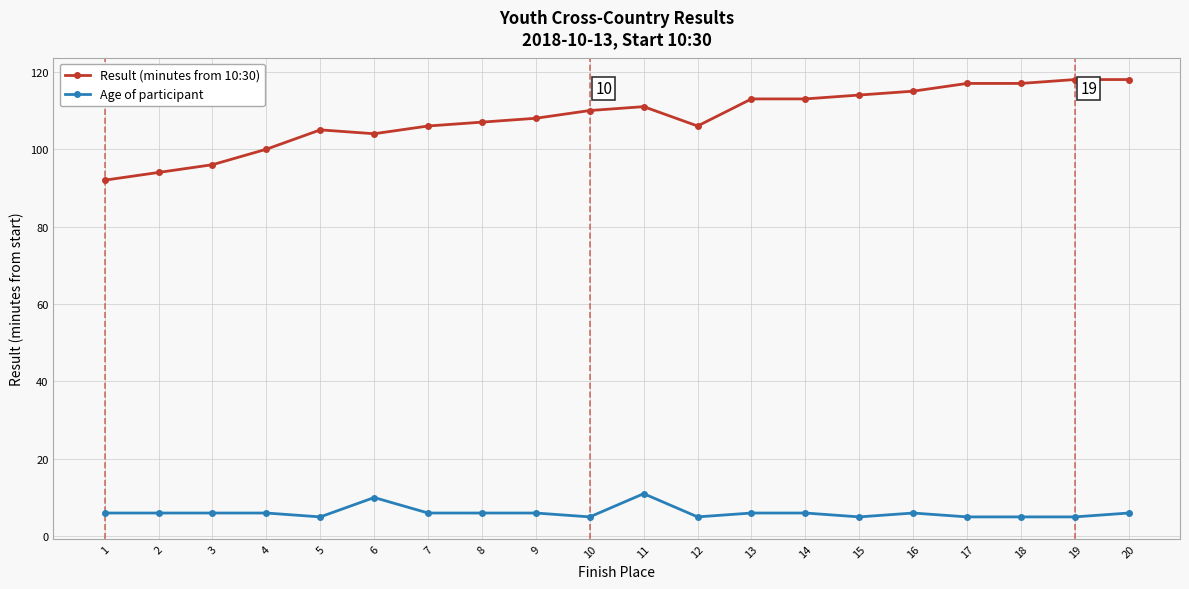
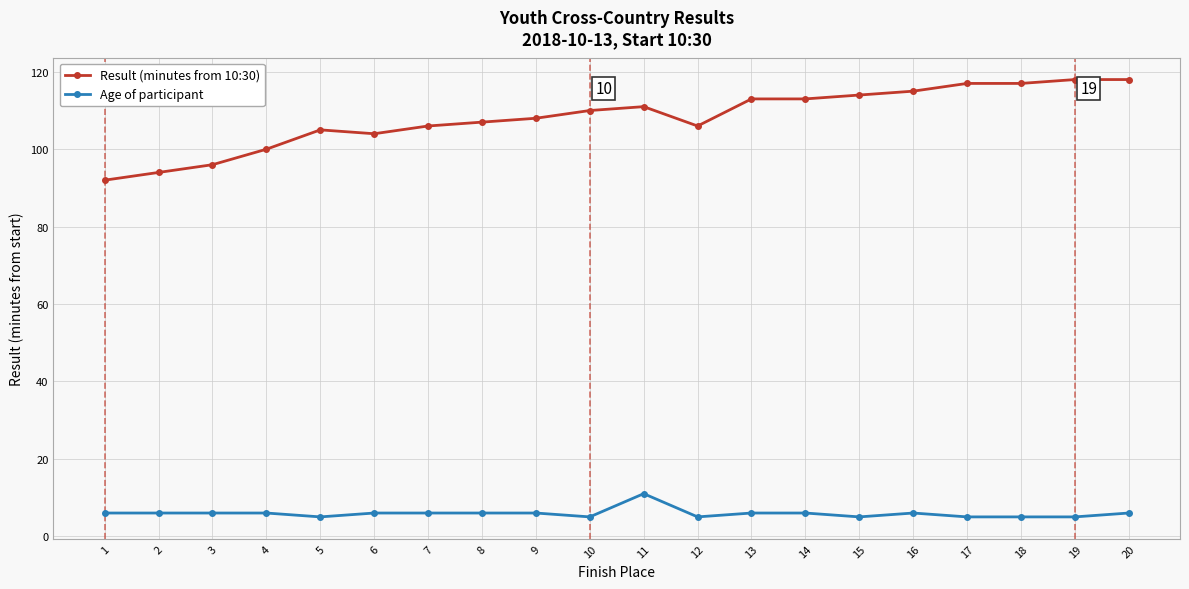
Age of participant, 6: 10 -> 6
